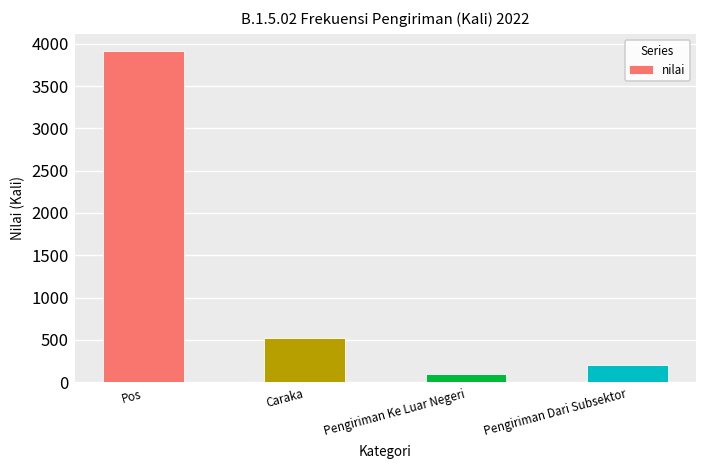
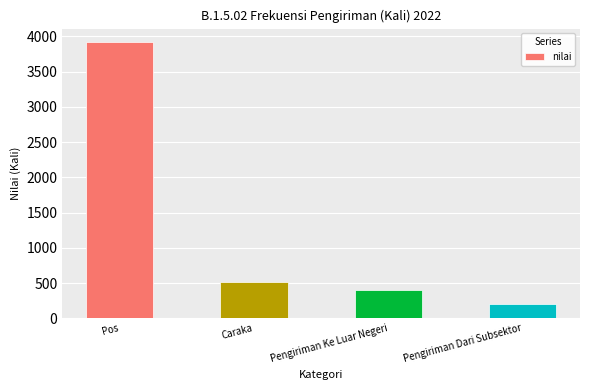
Pengiriman Ke Luar Negeri: 100 -> 400
